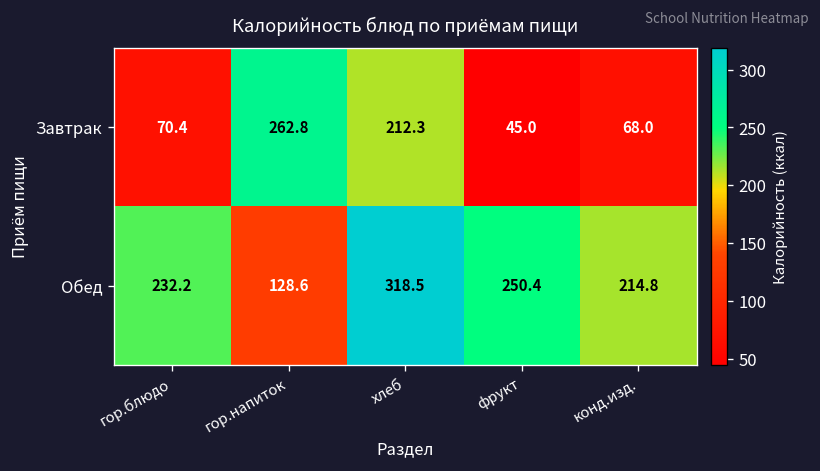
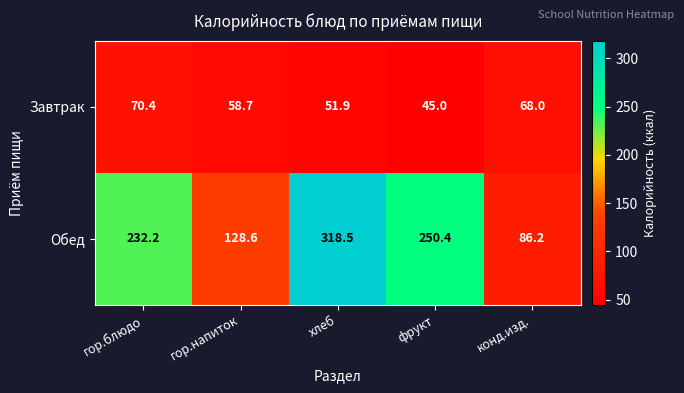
Завтрак, гор.напиток: 262.8 -> 58.7
Завтрак, хлеб: 212.3 -> 51.9
Обед, конд.изд.: 214.8 -> 86.2
